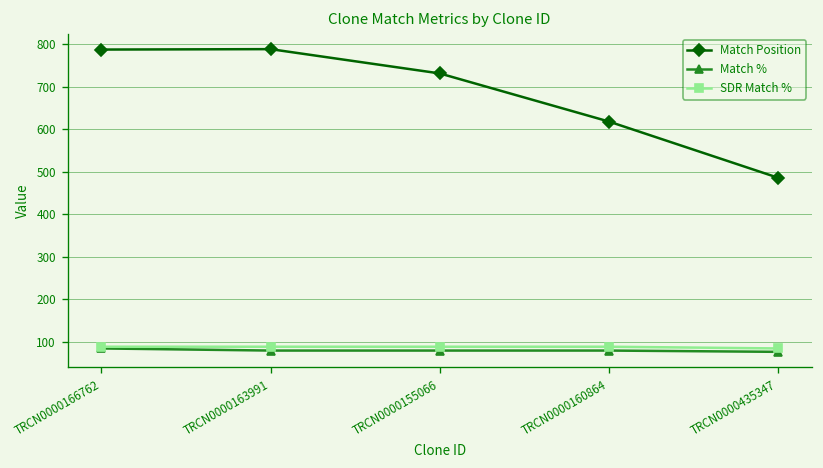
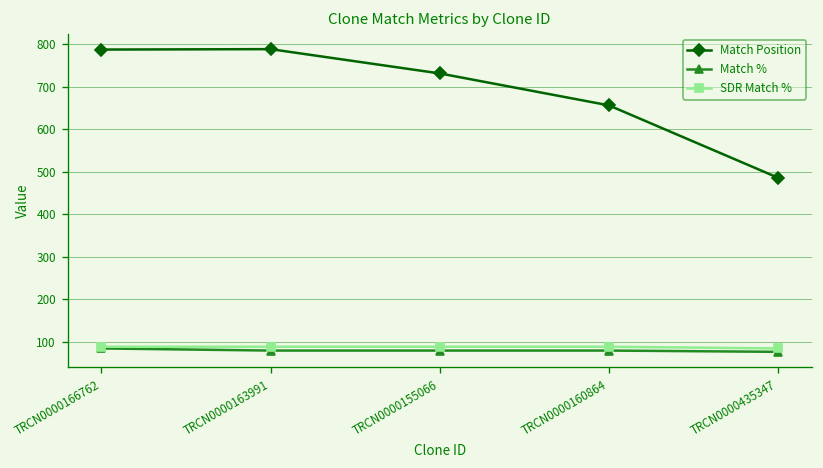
Match Position, TRCN0000160864: 620 -> 660
